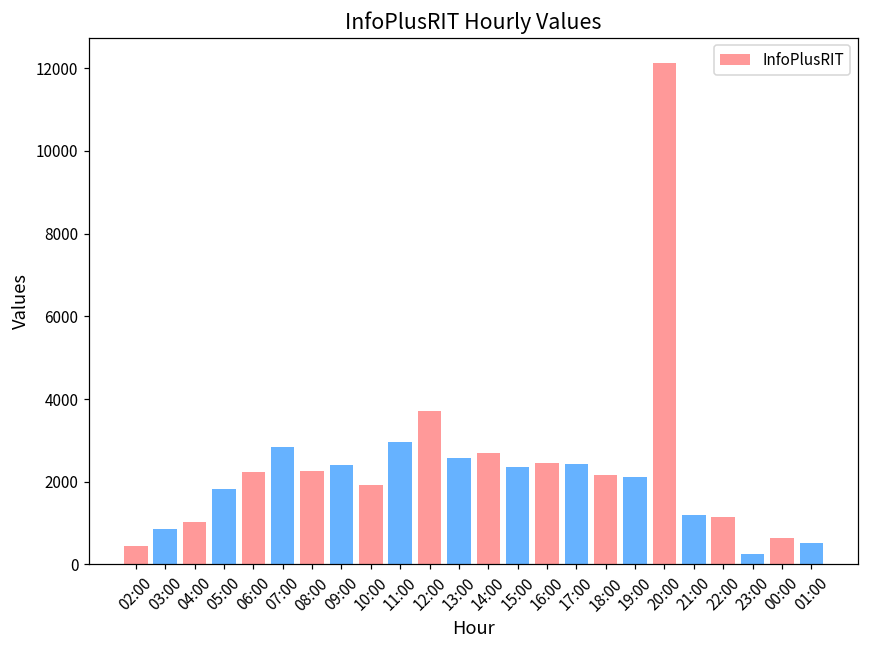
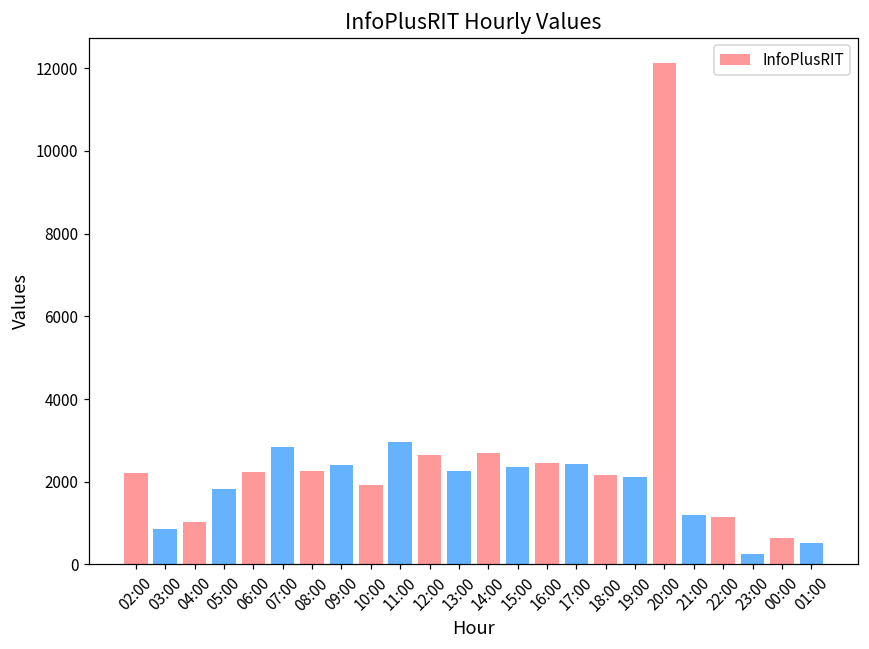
02:00: 400 -> 2200
12:00: 3700 -> 2600
13:00: 2600 -> 2300
